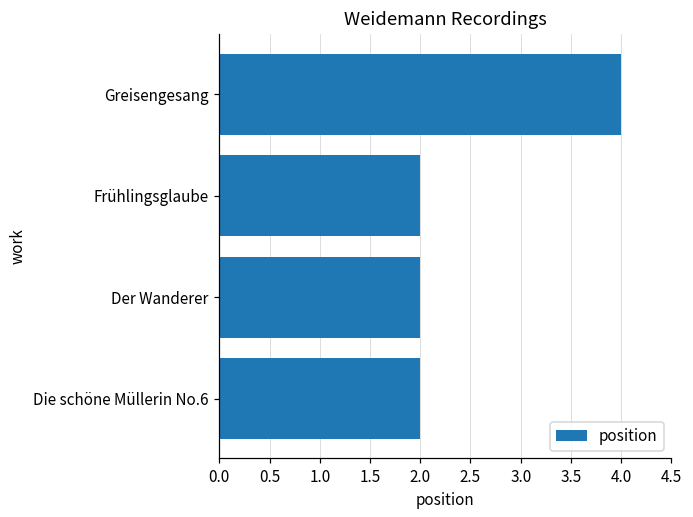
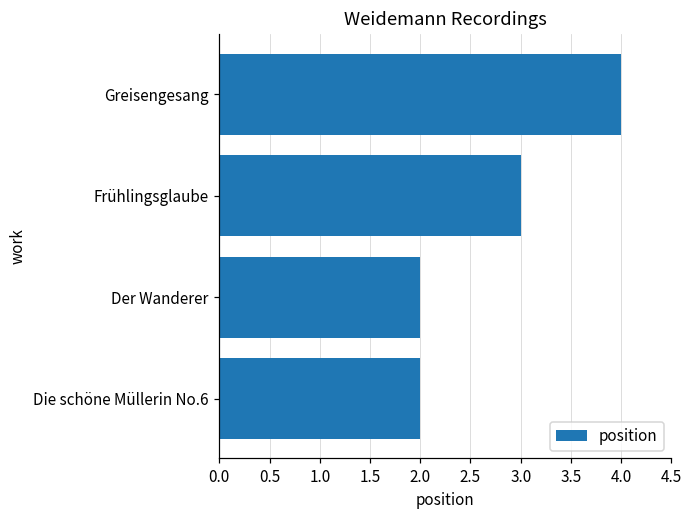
Frühlingsglaube: 2 -> 3
